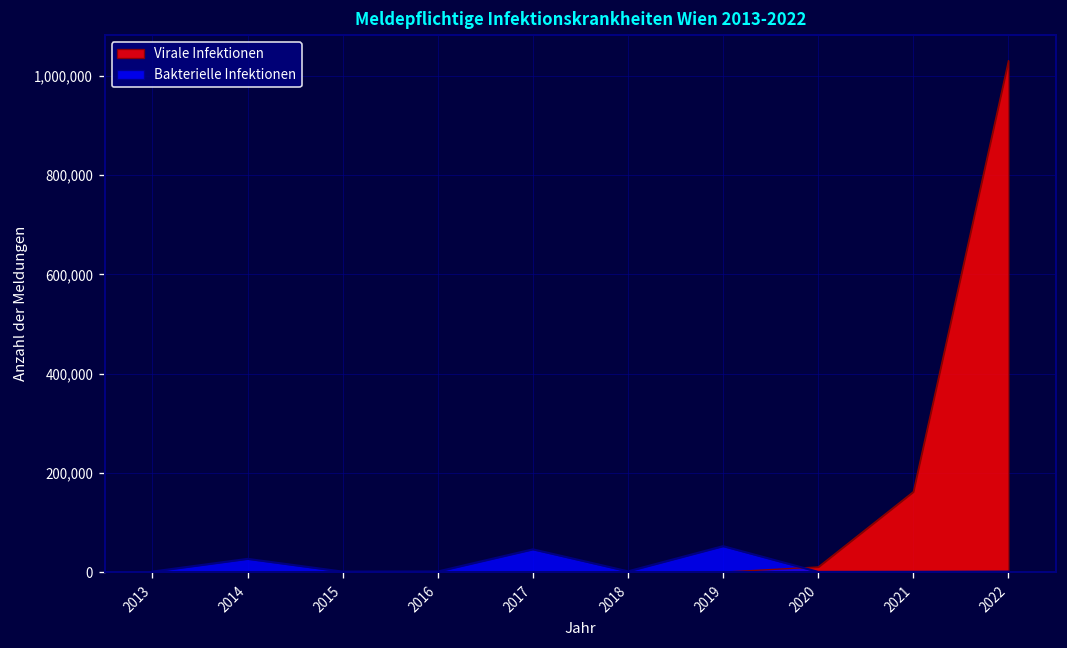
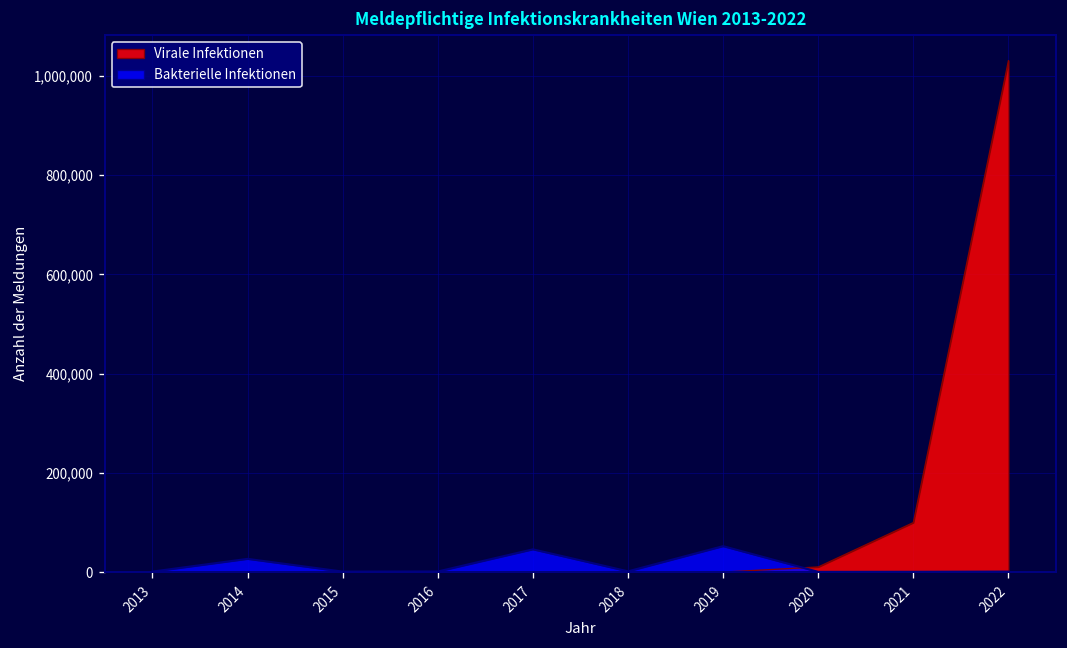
Virale Infektionen, 2021: 160,000 -> 100,000
